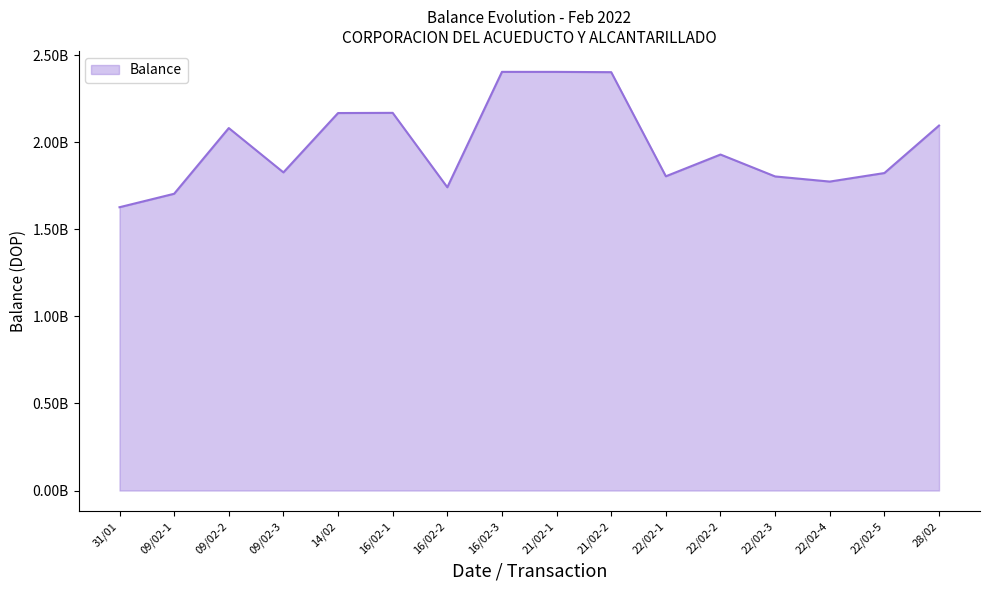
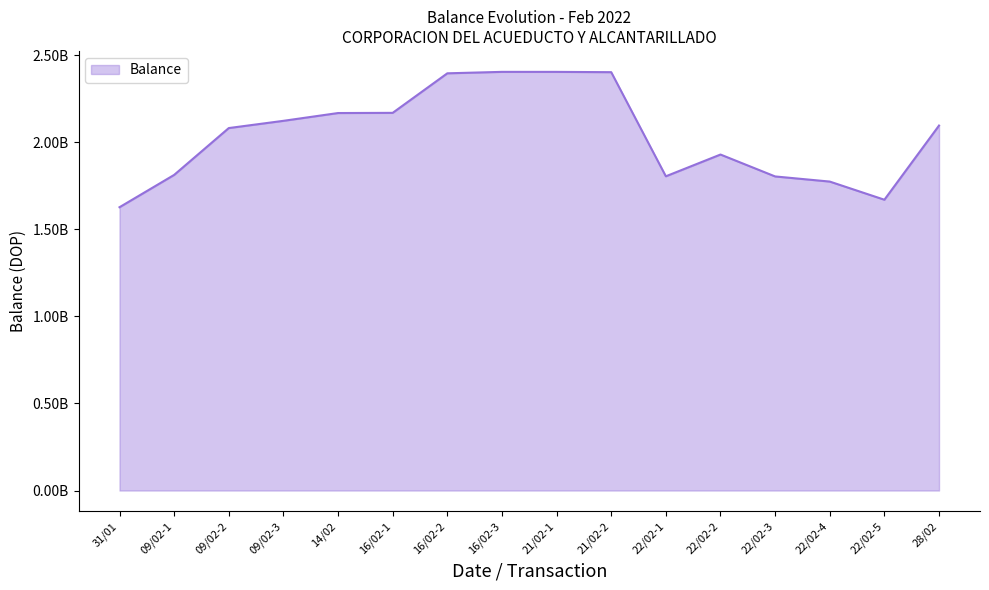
09/02-1: 1700000000 -> 1810000000
09/02-3: 1830000000 -> 2120000000
16/02-2: 1740000000 -> 2400000000
22/02-5: 1820000000 -> 1670000000
